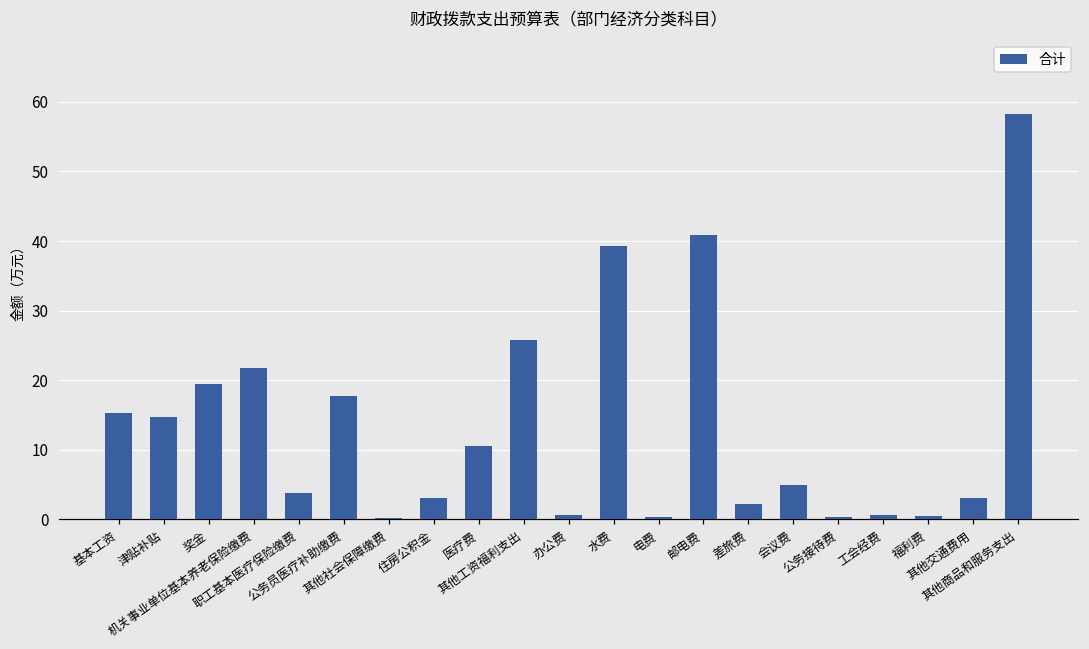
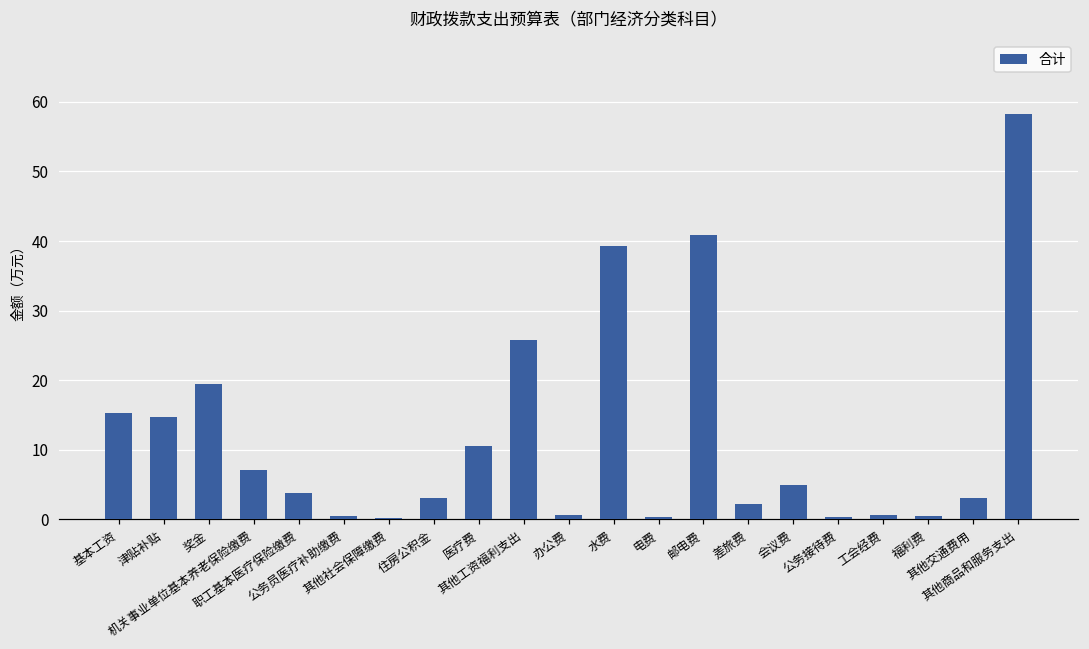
机关事业单位基本养老保险缴费: 22 -> 7
公务员医疗补助缴费: 18 -> 0
